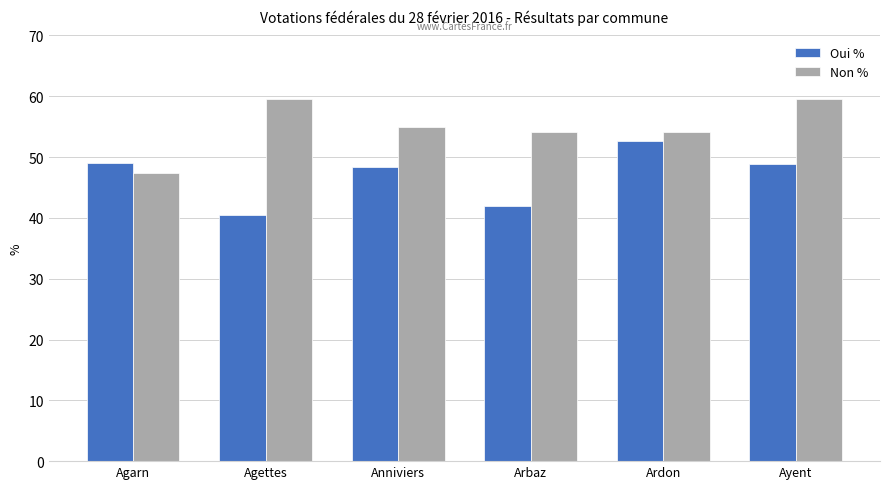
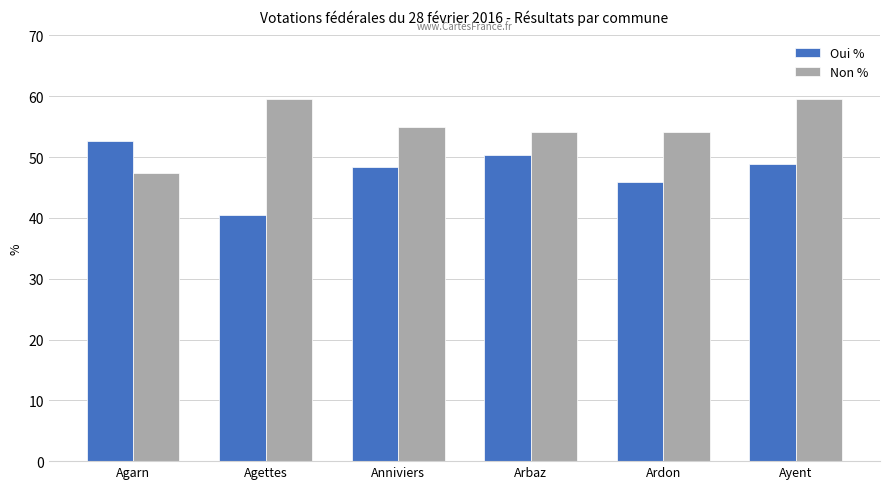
Oui %, Agarn: 49 -> 53
Oui %, Arbaz: 42 -> 50
Oui %, Ardon: 53 -> 46
